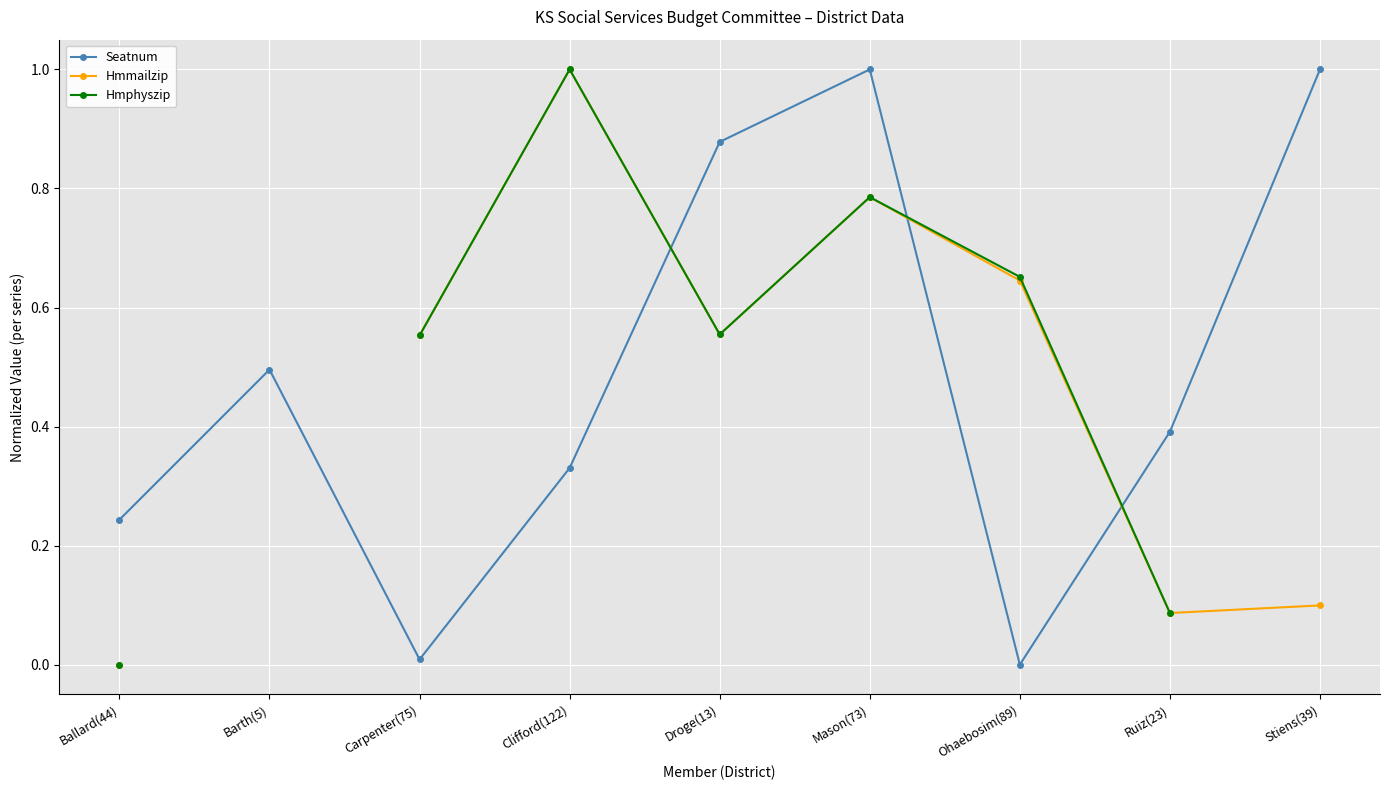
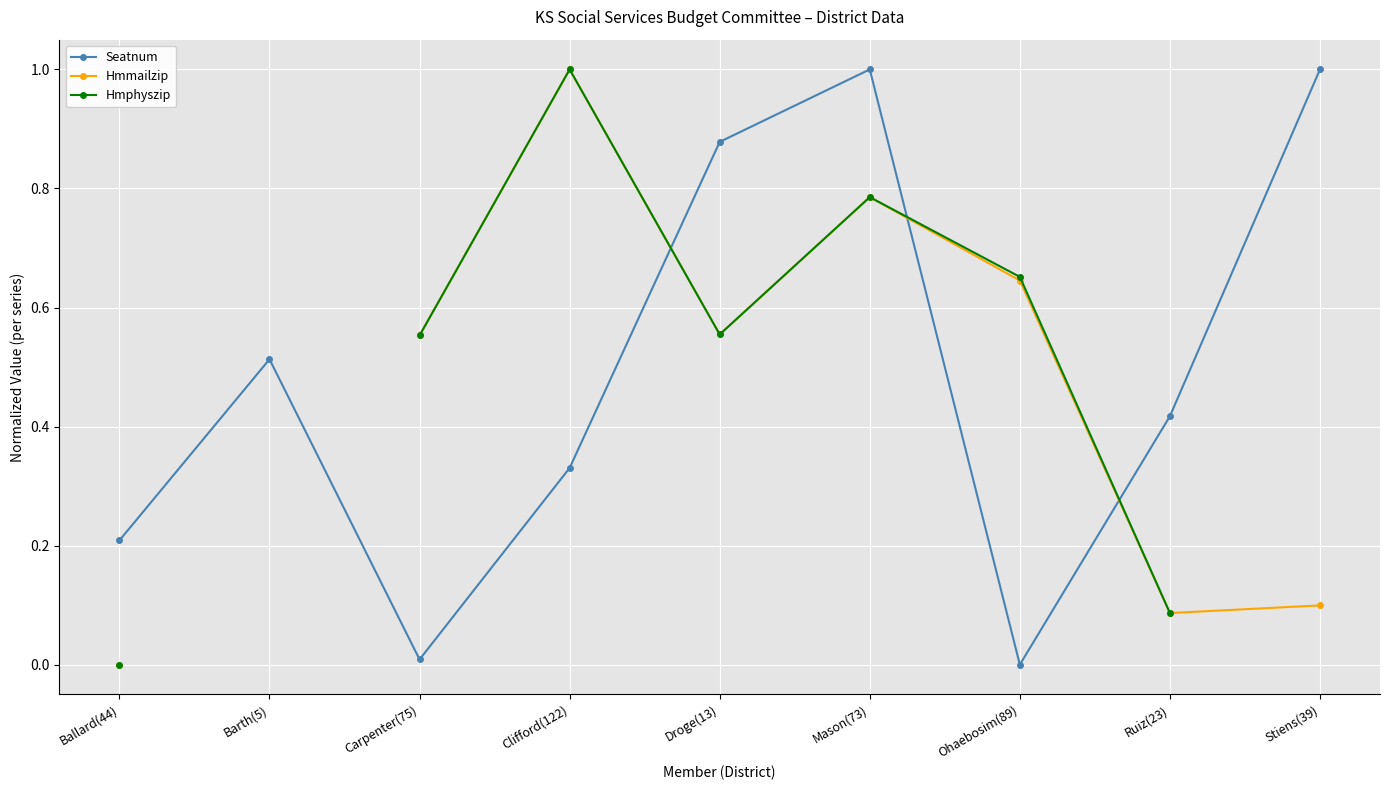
Seatnum, Ballard(44): 0.24 -> 0.21
Seatnum, Barth(5): 0.50 -> 0.51
Seatnum, Ruiz(23): 0.39 -> 0.42
